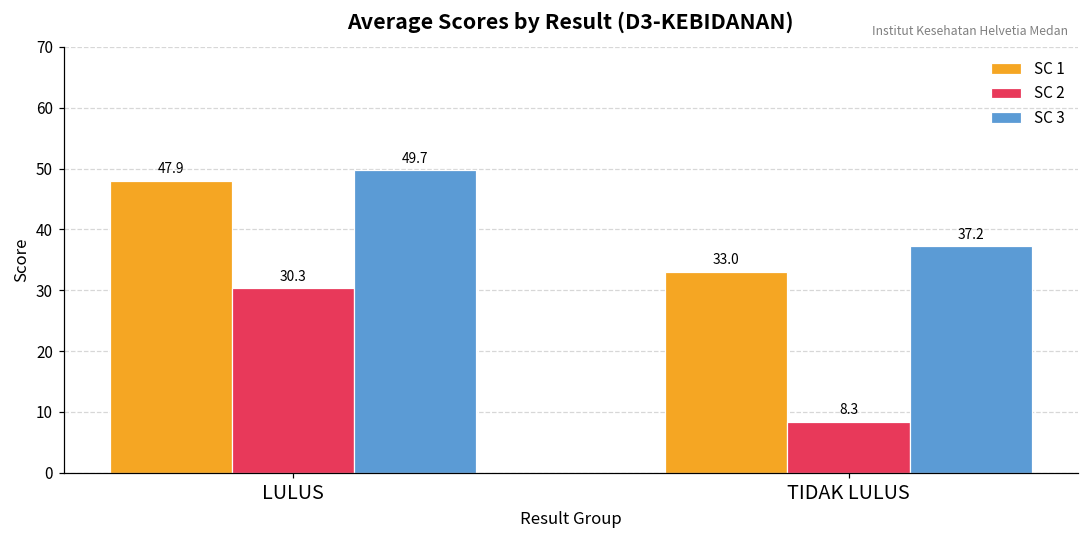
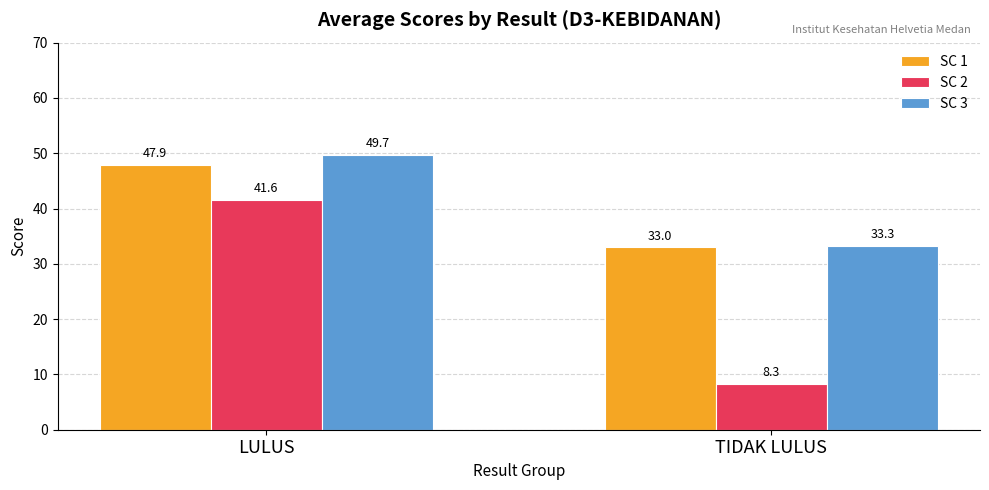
SC 2, LULUS: 30.3 -> 41.6
SC 3, TIDAK LULUS: 37.2 -> 33.3
